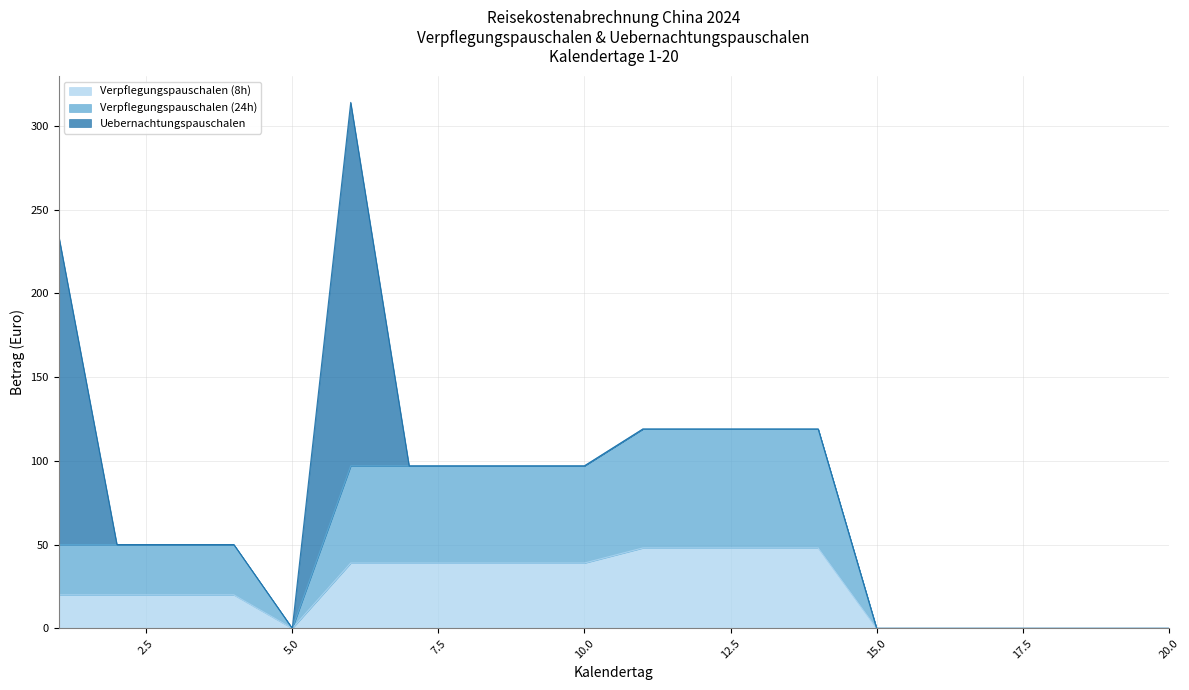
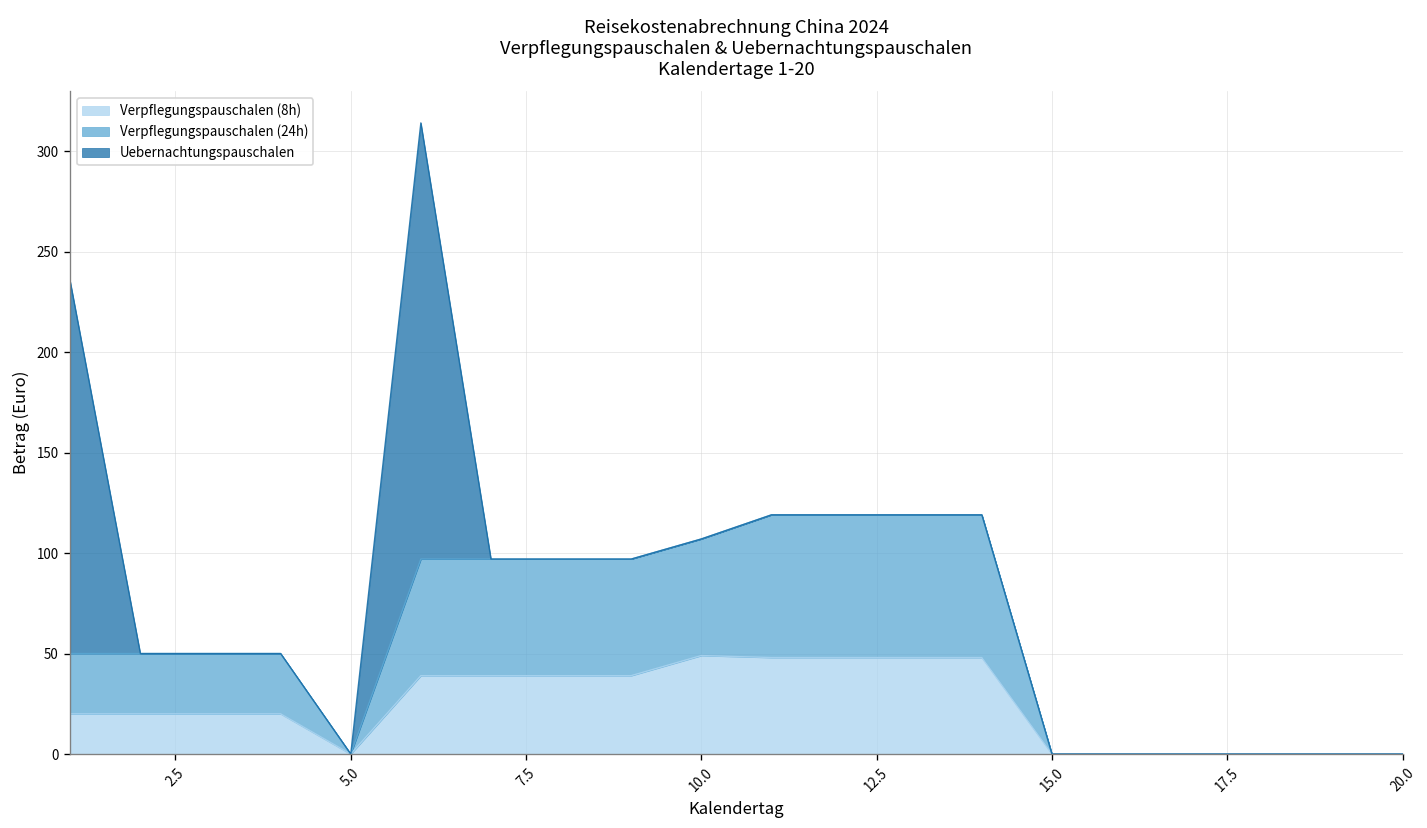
Verpflegungspauschalen (8h), 10.0: 39 -> 49
